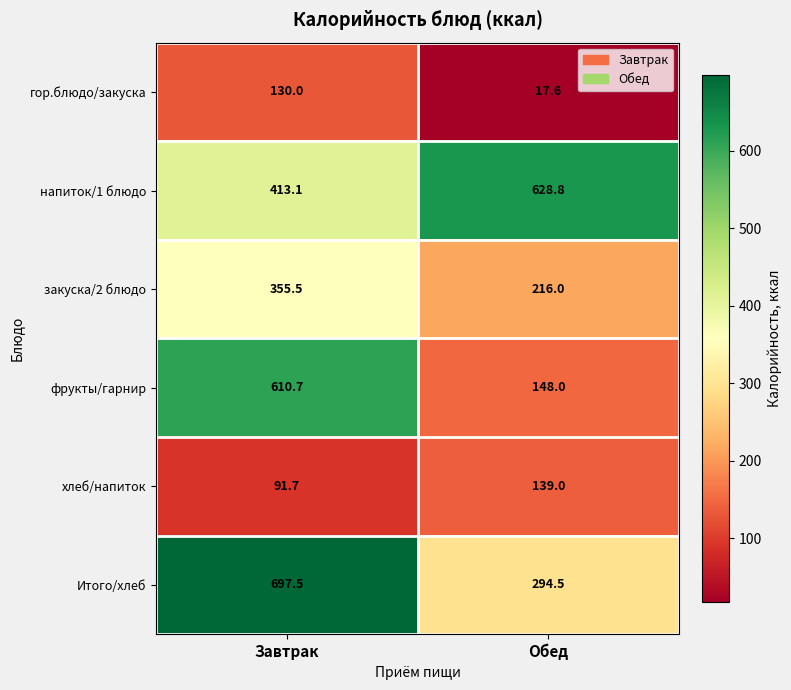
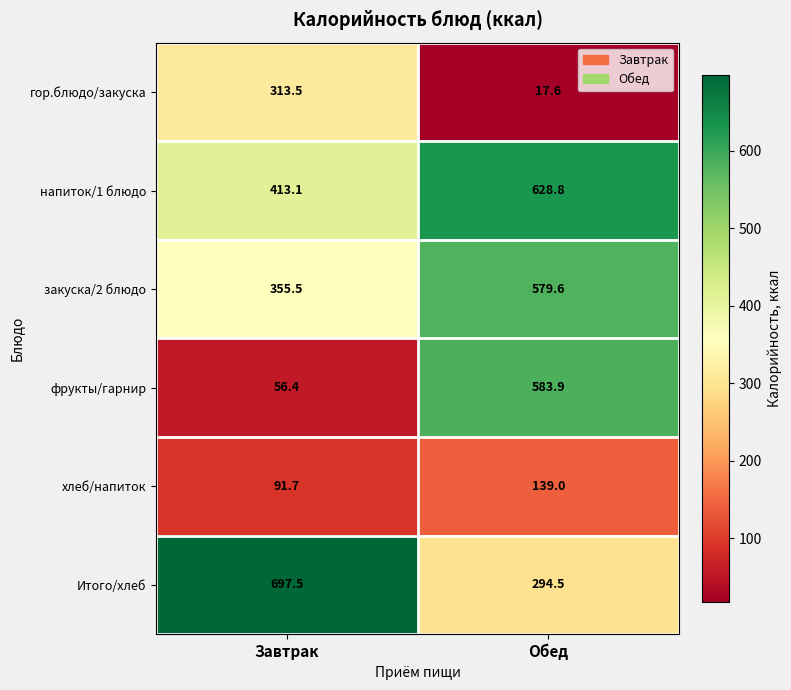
гор.блюдо/закуска, Завтрак: 130.0 -> 313.5
закуска/2 блюдо, Обед: 216.0 -> 579.6
фрукты/гарнир, Завтрак: 610.7 -> 56.4
фрукты/гарнир, Обед: 148.0 -> 583.9
